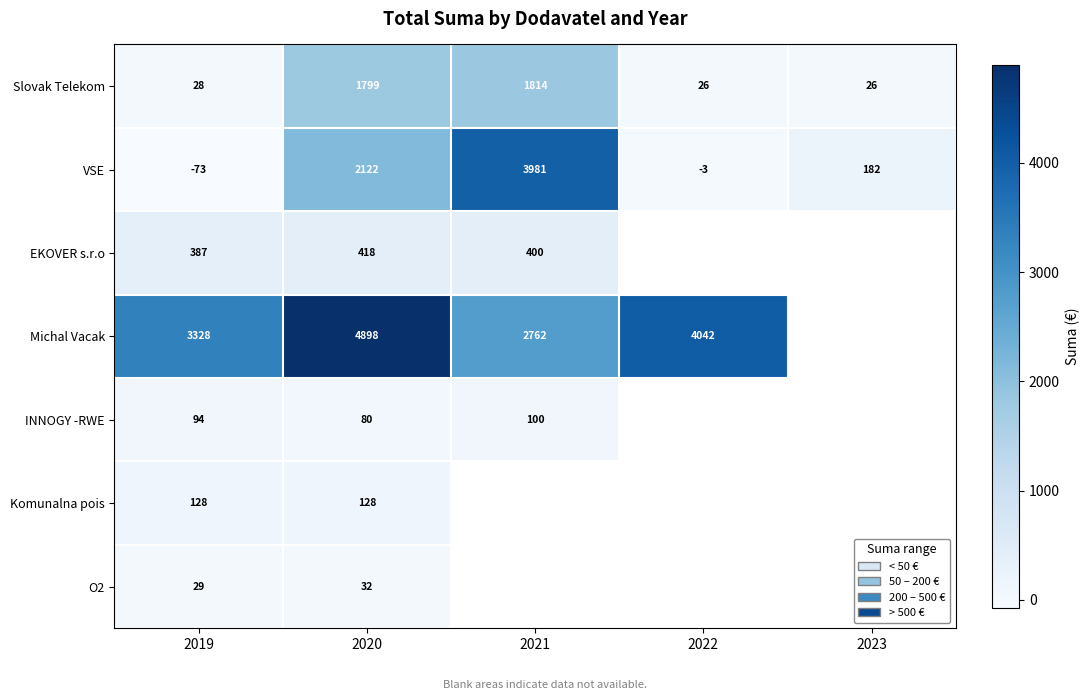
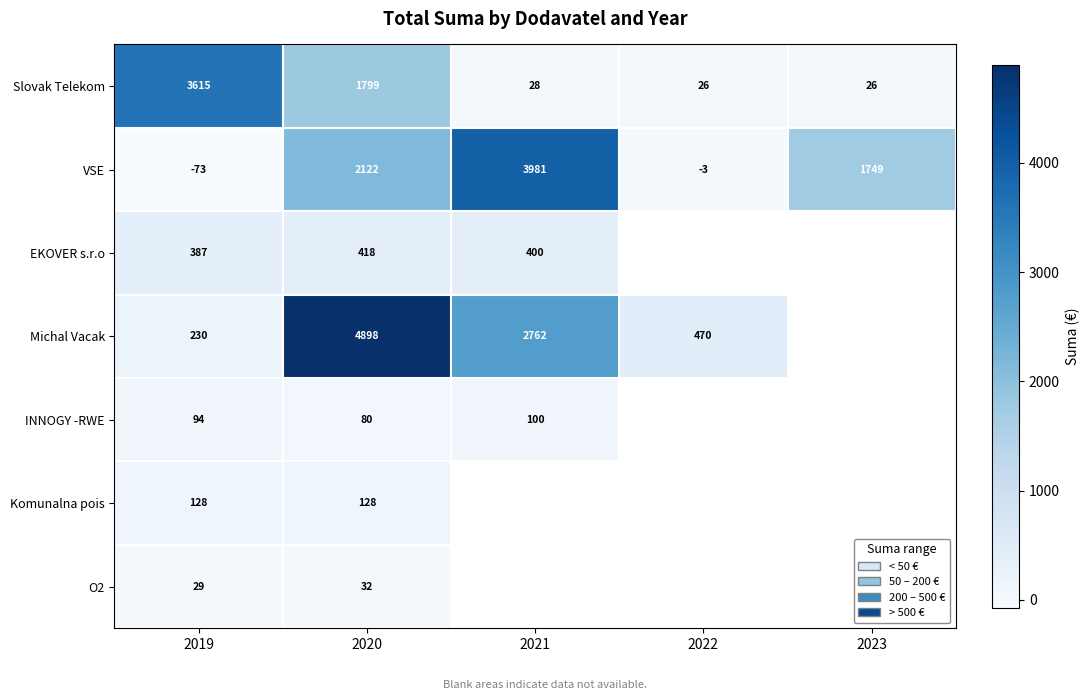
Slovak Telekom, 2019: 28 -> 3615
Slovak Telekom, 2021: 1814 -> 28
VSE, 2023: 182 -> 1749
Michal Vacak, 2019: 3328 -> 230
Michal Vacak, 2022: 4042 -> 470
